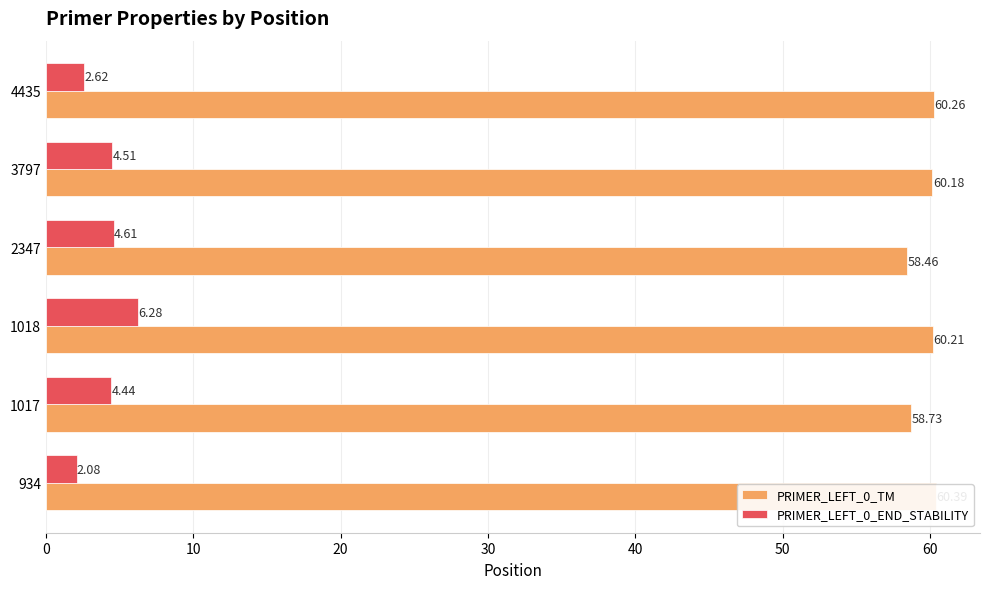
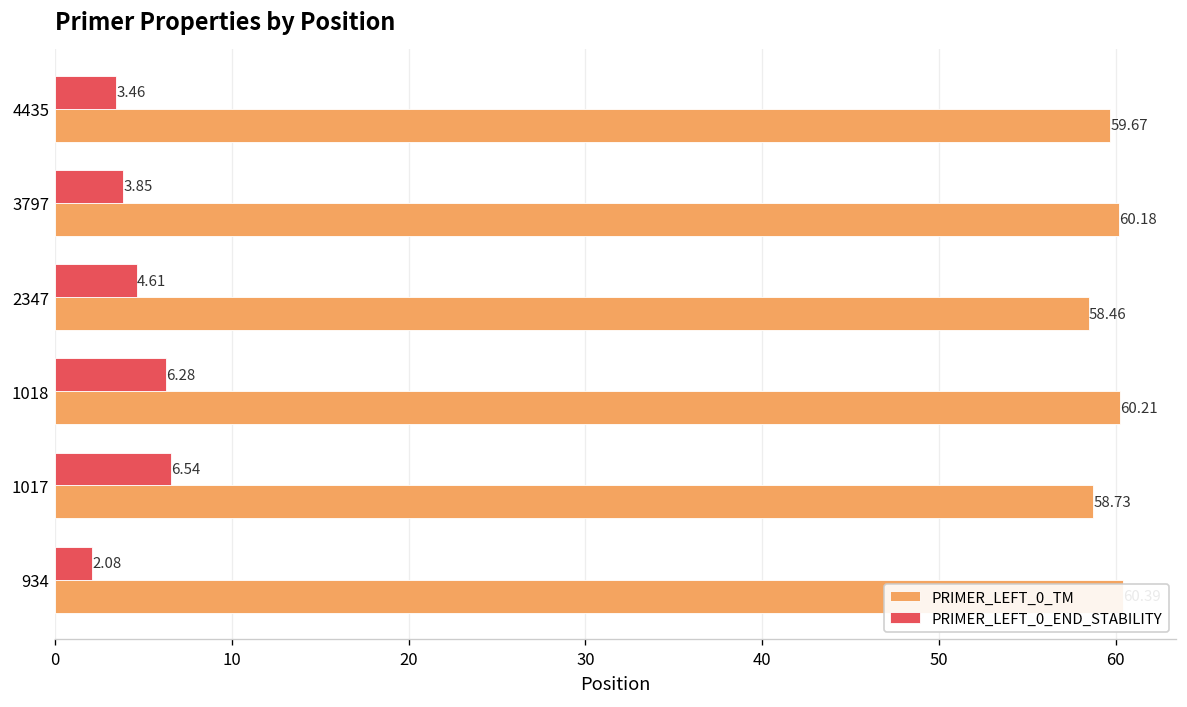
PRIMER_LEFT_0_END_STABILITY, 4435: 2.62 -> 3.46
PRIMER_LEFT_0_TM, 4435: 60.26 -> 59.67
PRIMER_LEFT_0_END_STABILITY, 3797: 4.51 -> 3.85
PRIMER_LEFT_0_END_STABILITY, 1017: 4.44 -> 6.54
